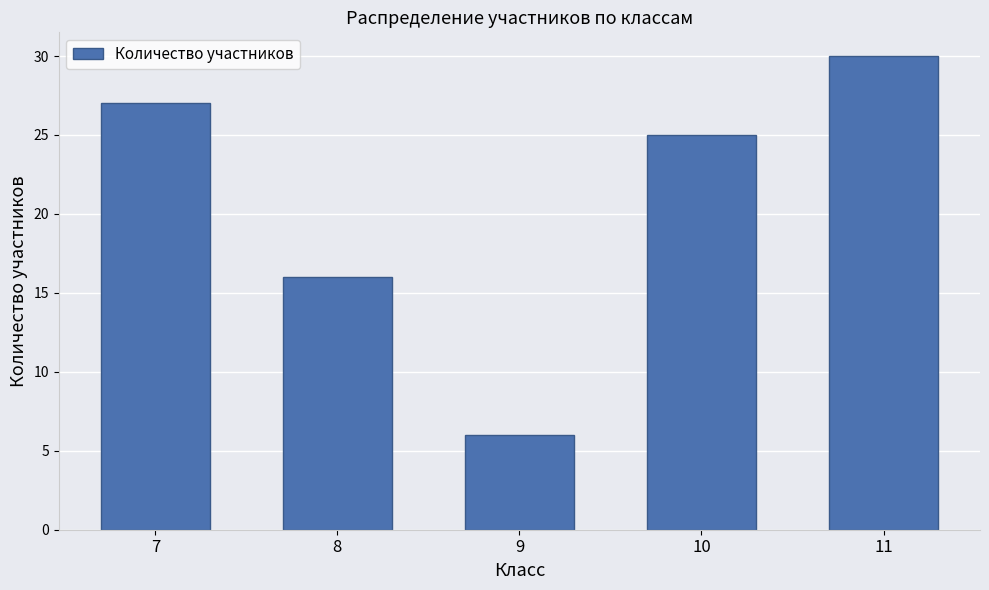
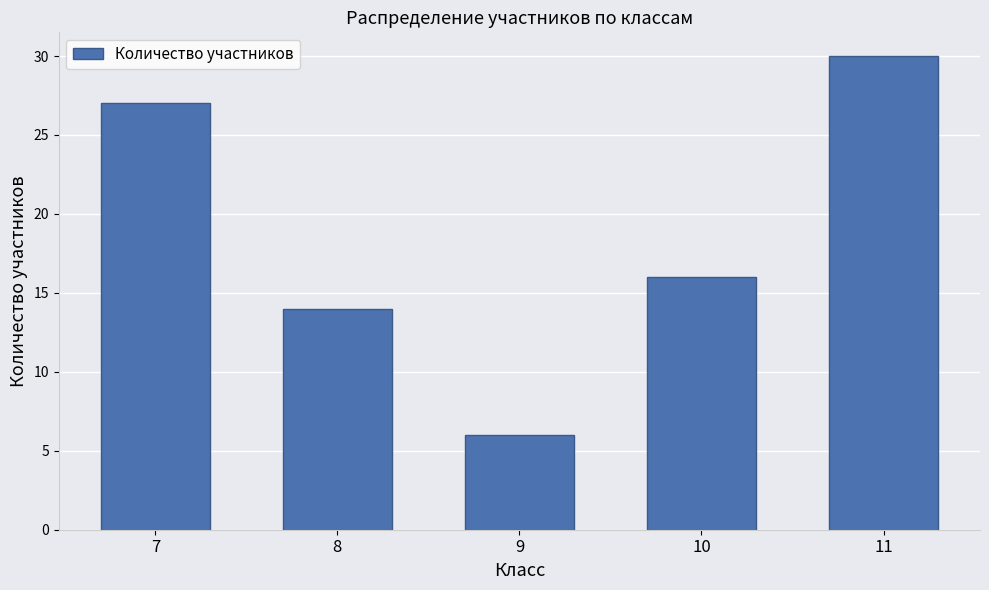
8: 16 -> 14
10: 25 -> 16
